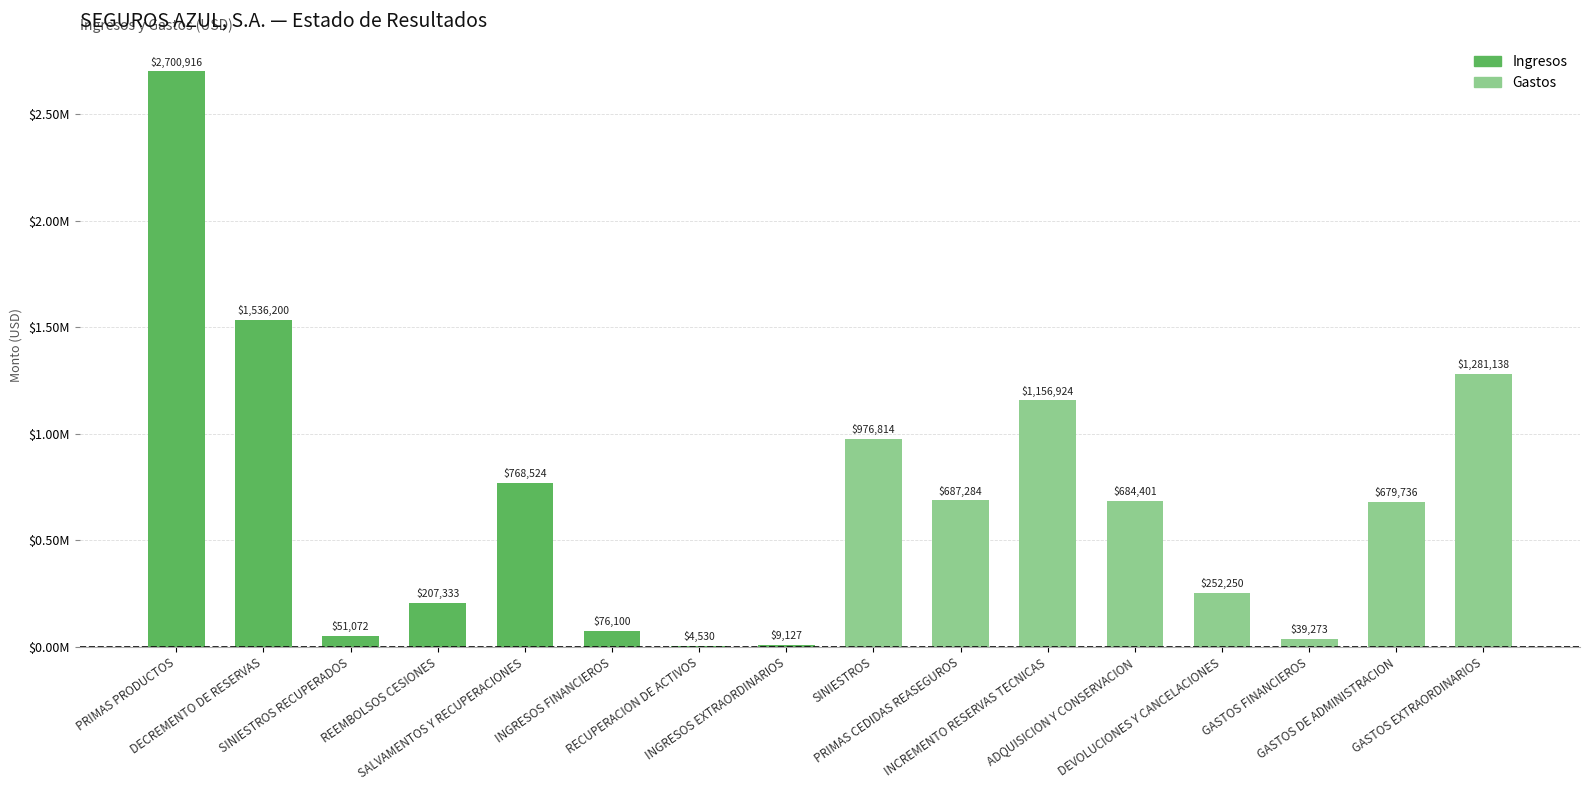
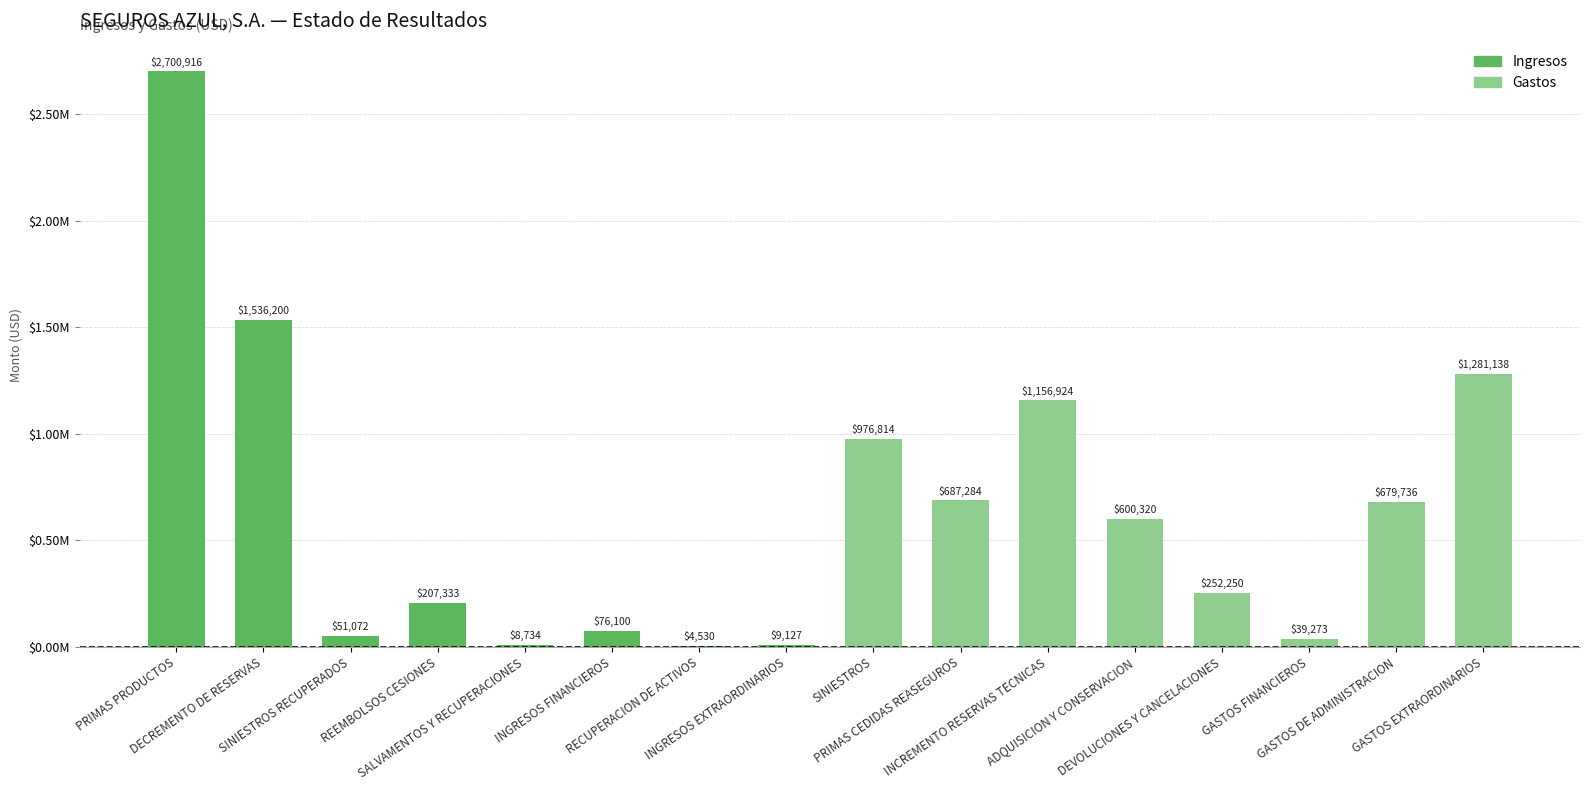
SALVAMENTOS Y RECUPERACIONES: $768,524 -> $8,734
ADQUISICION Y CONSERVACION: $684,401 -> $600,320
